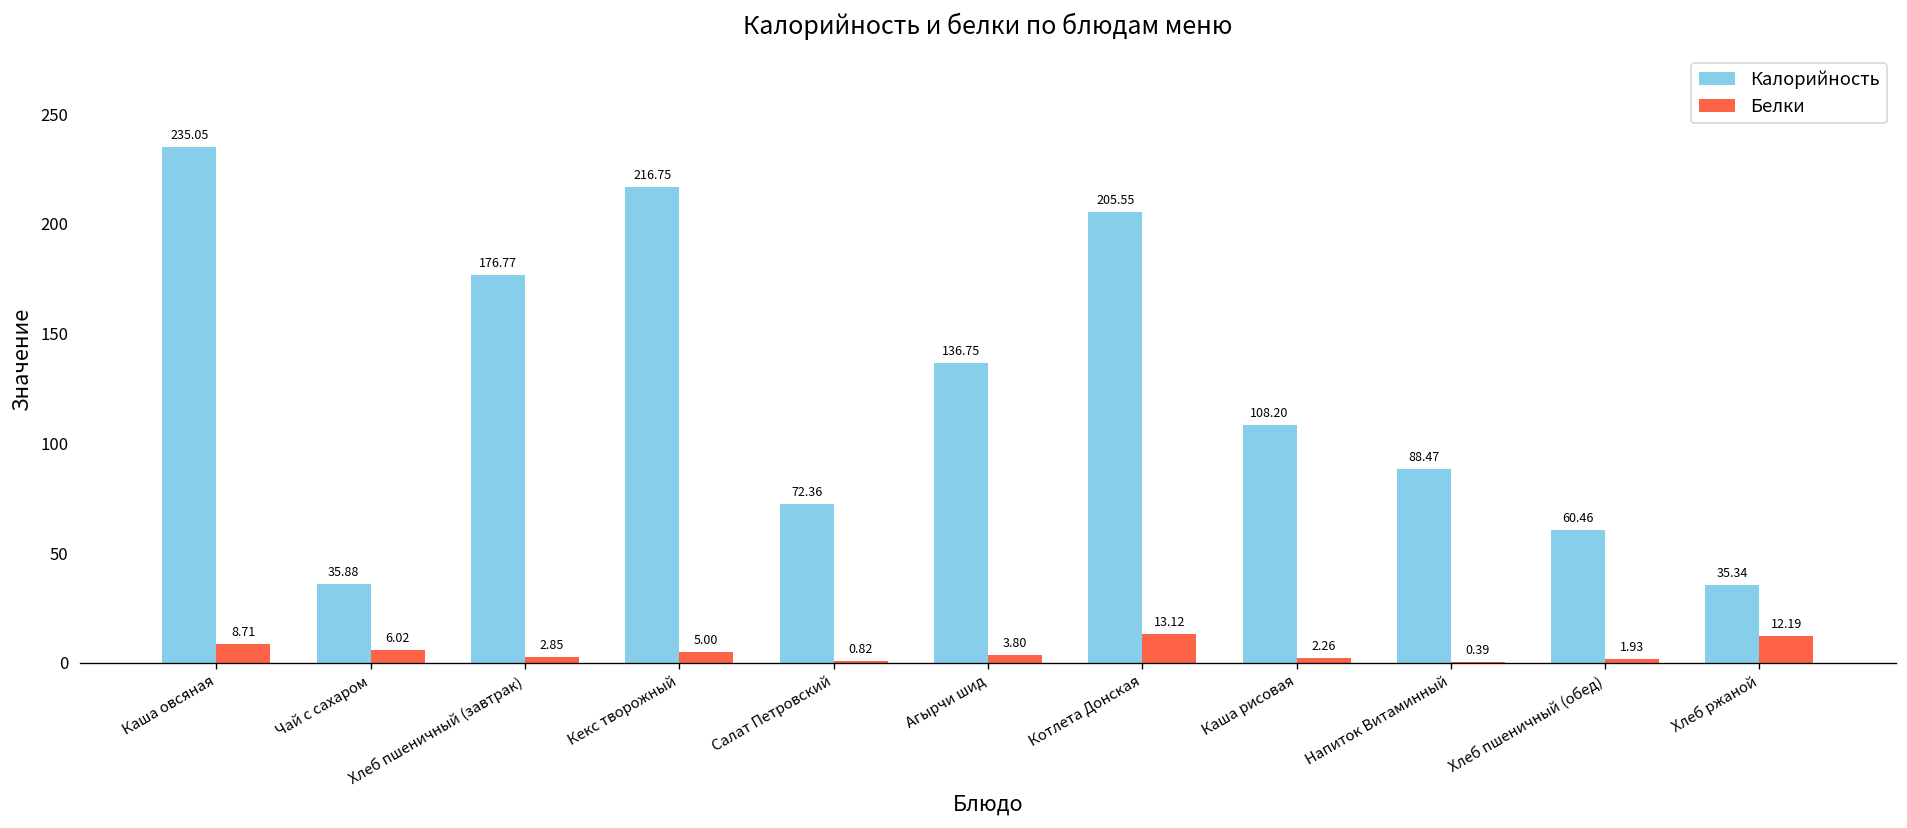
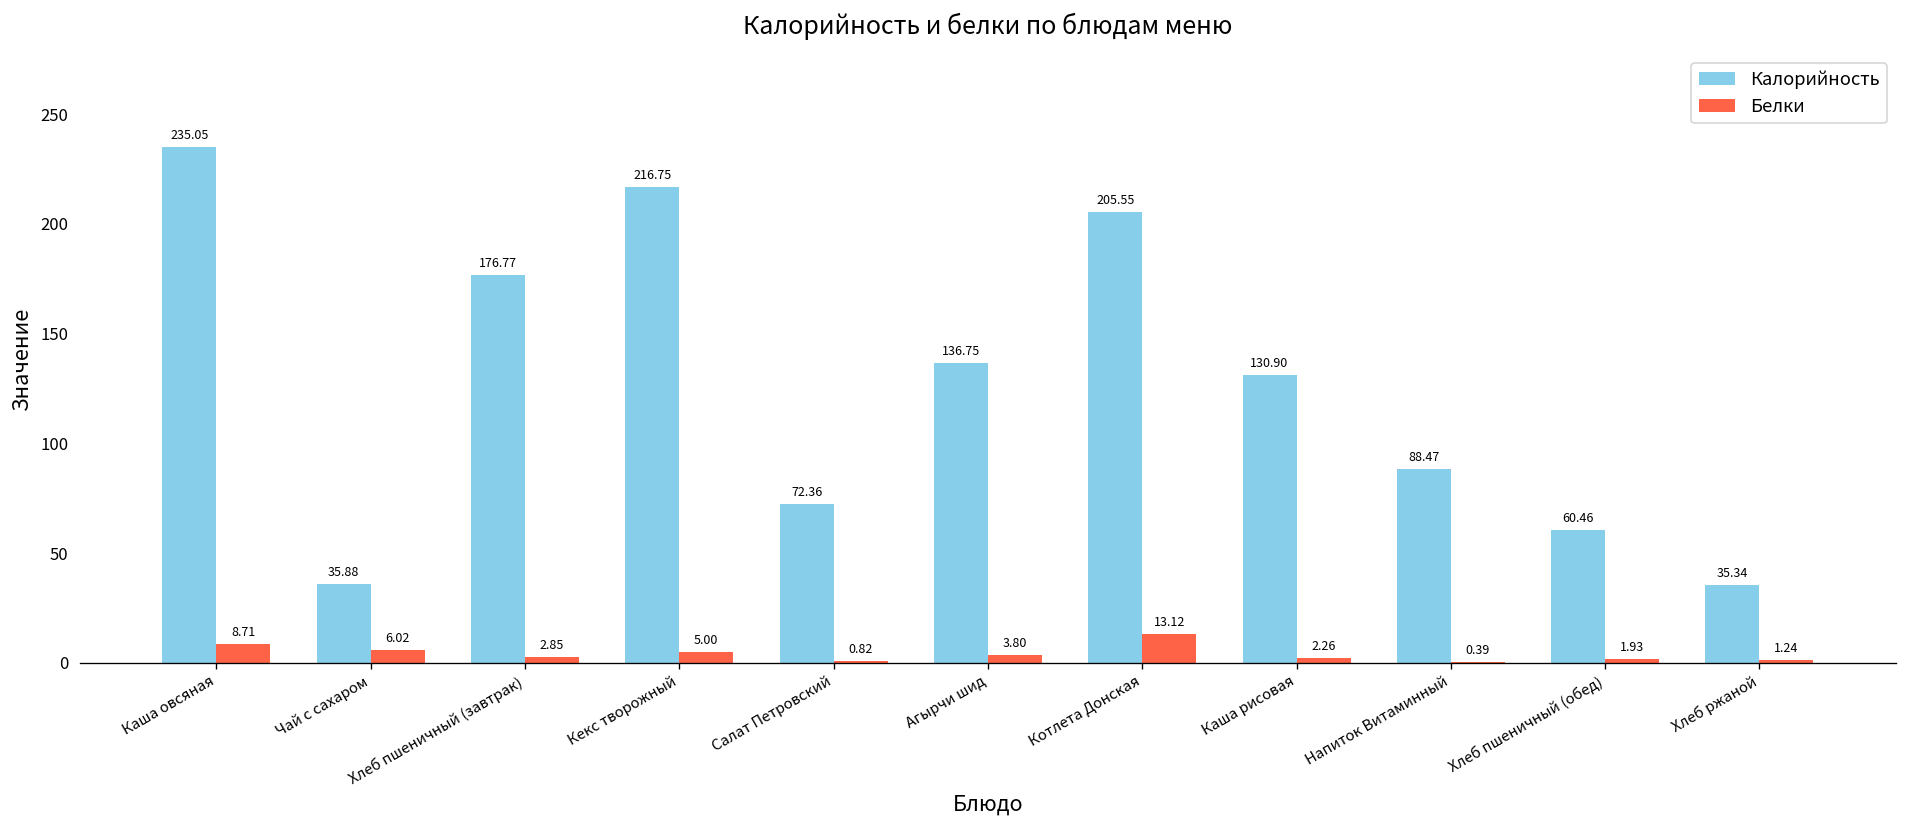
Калорийность, Каша рисовая: 108.20 -> 130.90
Белки, Хлеб ржаной: 12.19 -> 1.24
